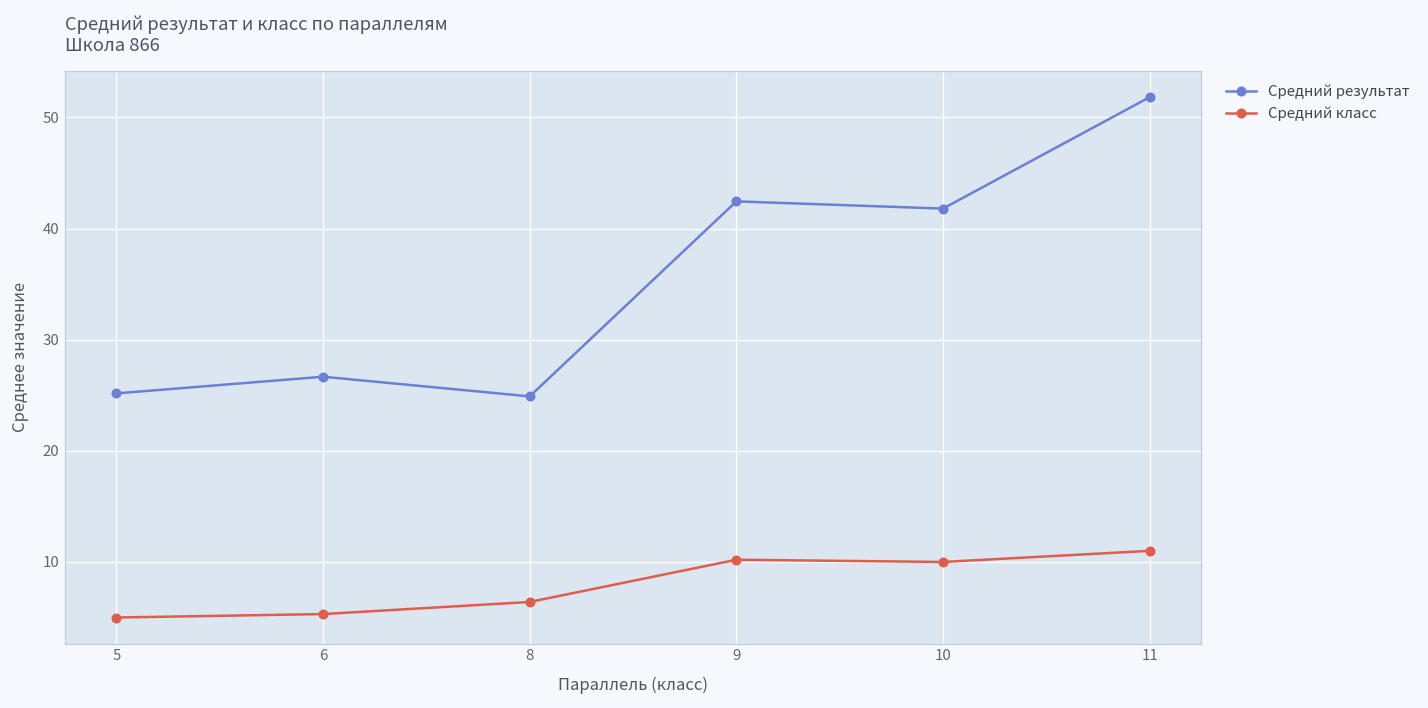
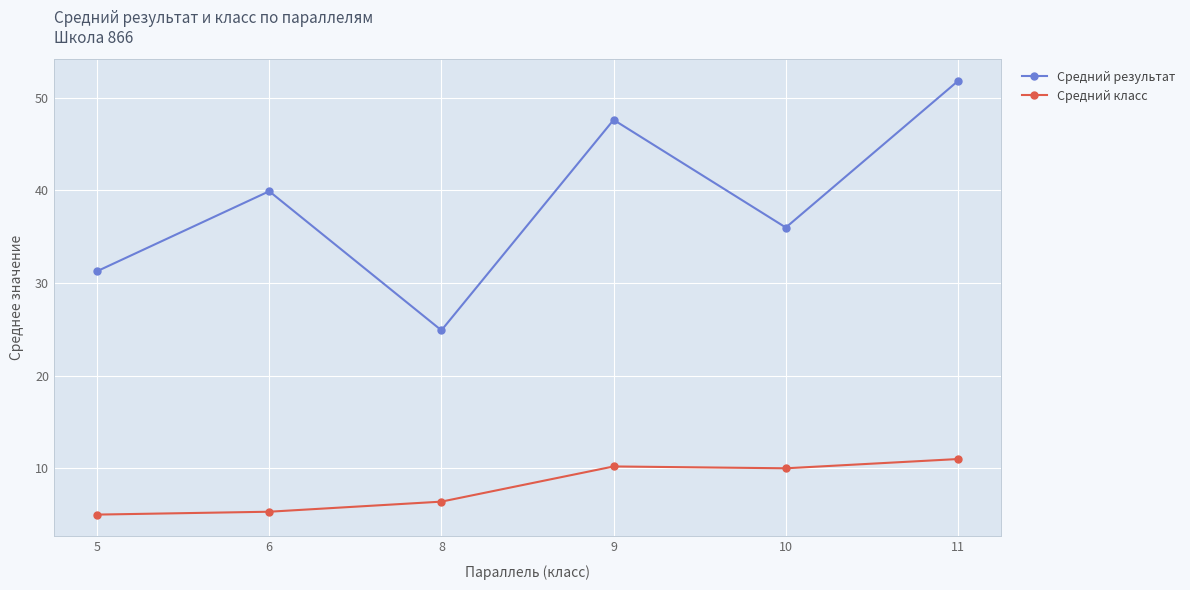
Средний результат, 5: 25 -> 31
Средний результат, 6: 27 -> 40
Средний результат, 9: 42 -> 48
Средний результат, 10: 42 -> 36
